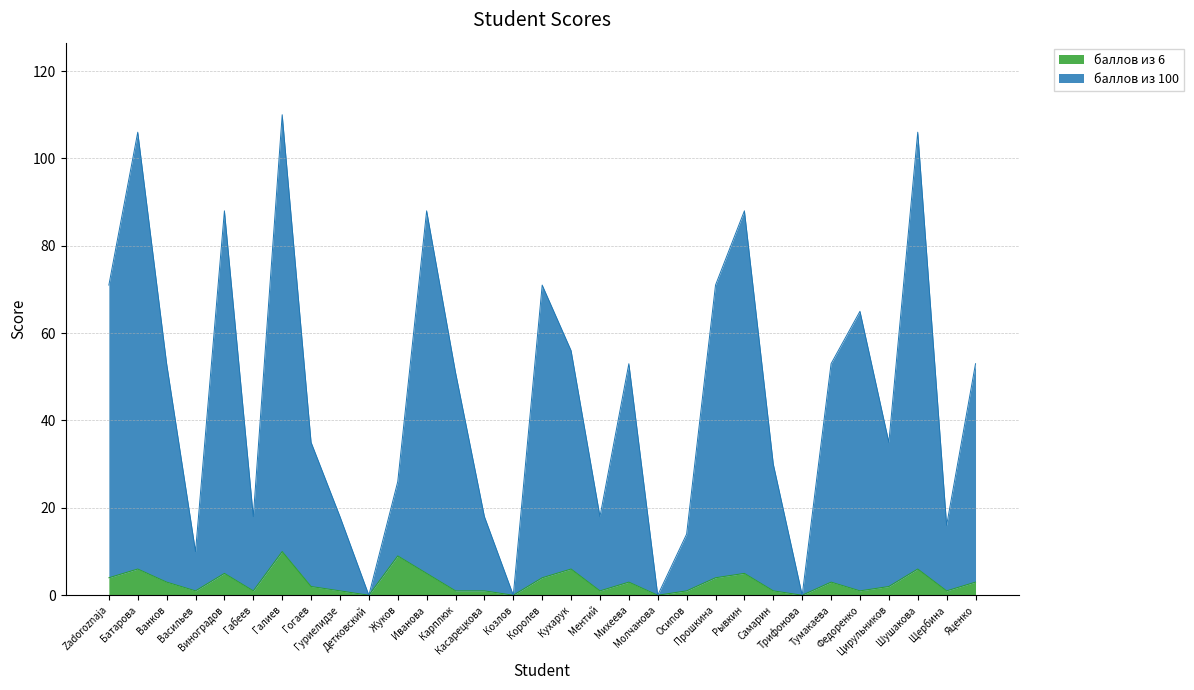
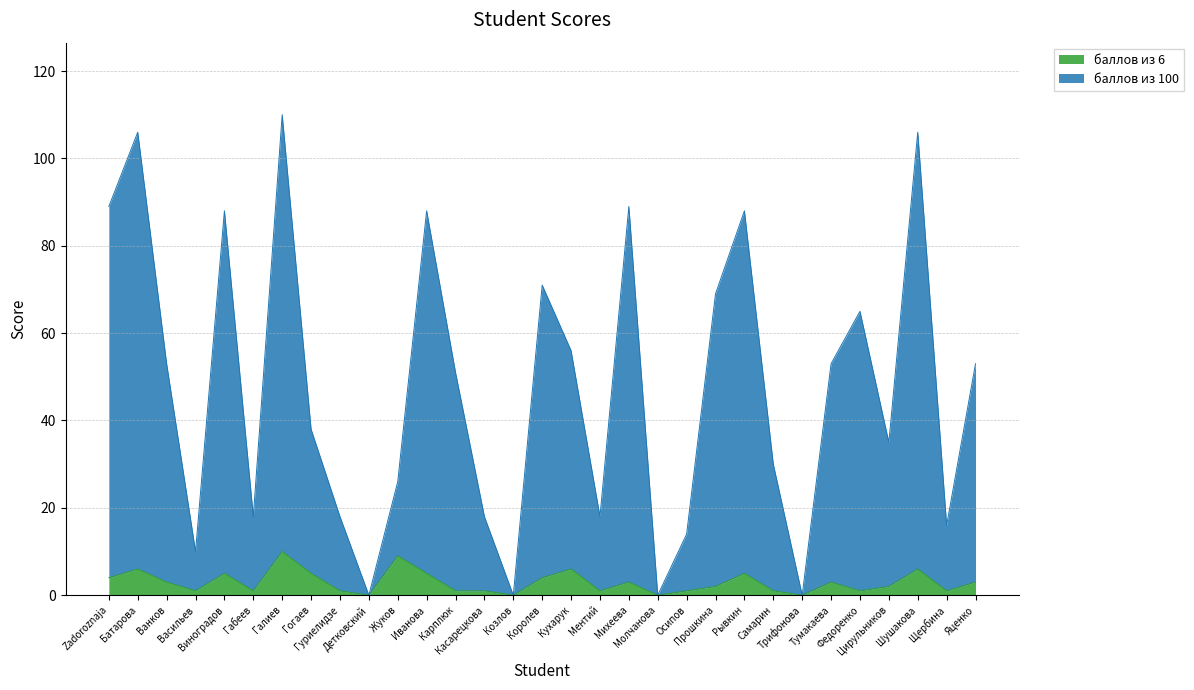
баллов из 100, Zadoroznaja: 67 -> 85
баллов из 6, Гогаев: 2 -> 5
баллов из 100, Михеева: 50 -> 86
баллов из 6, Прошкина: 4 -> 2
